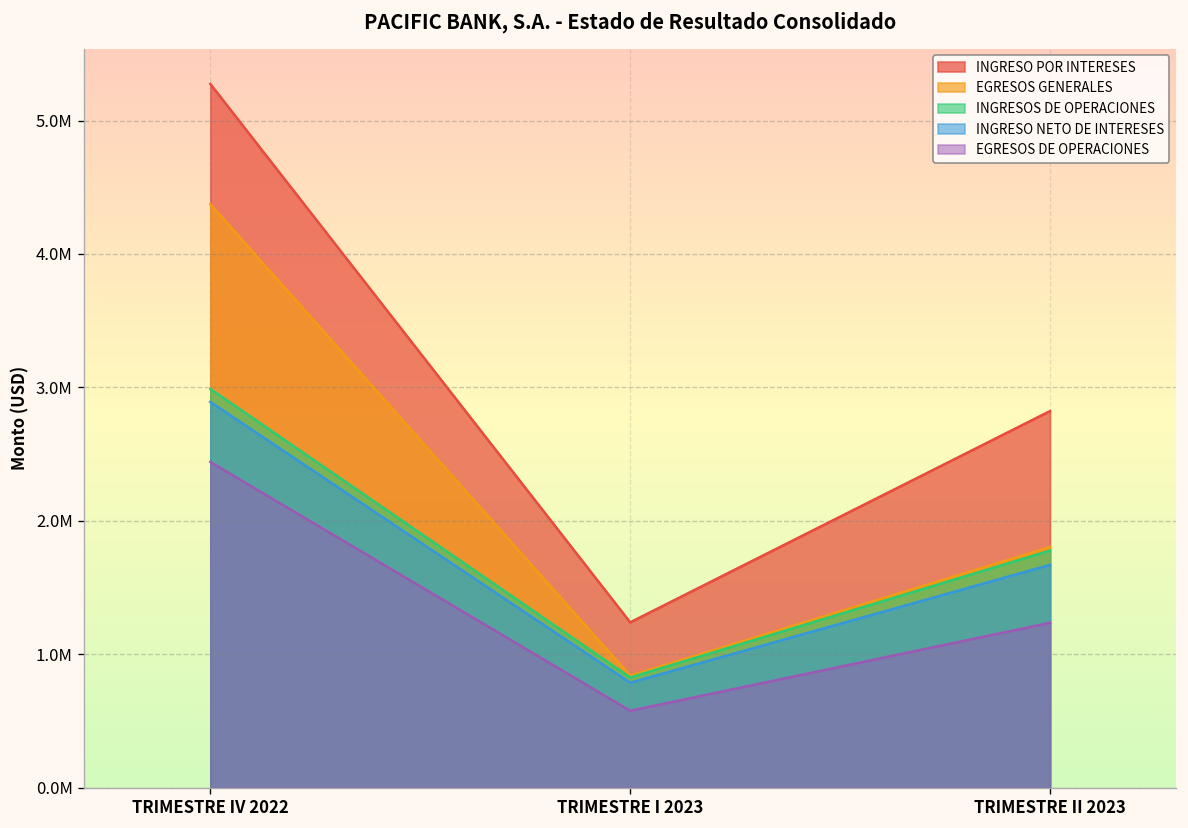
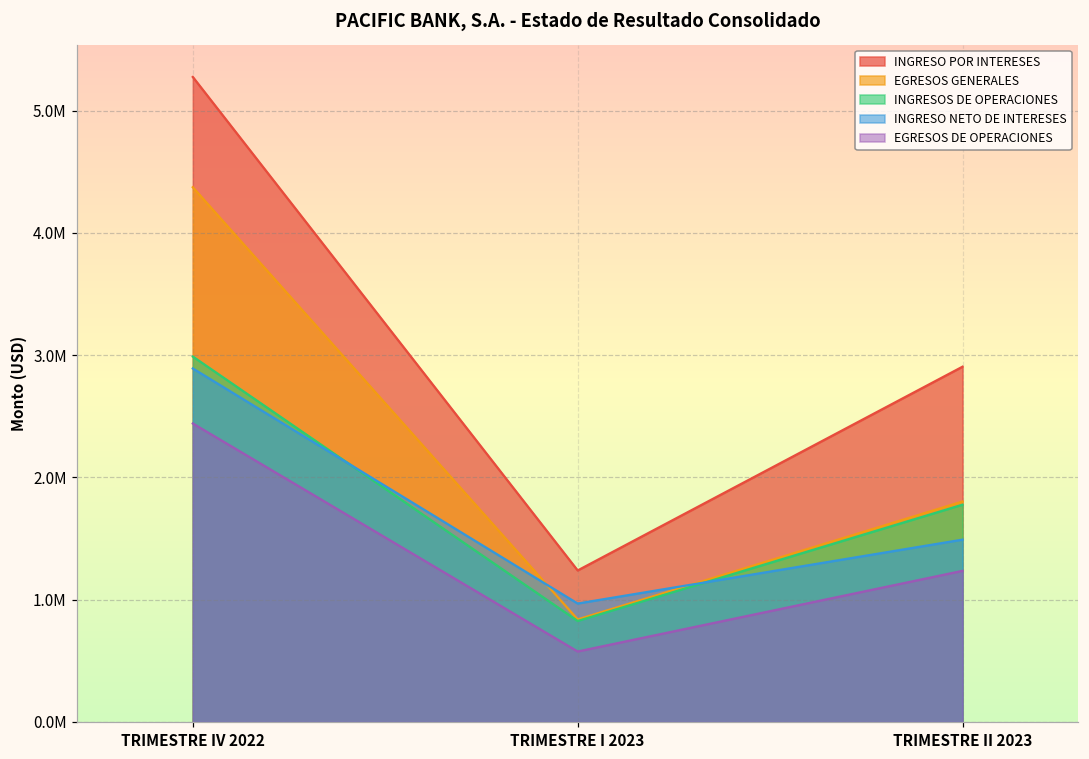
INGRESO NETO DE INTERESES, TRIMESTRE I 2023: 790000 -> 970000
INGRESO POR INTERESES, TRIMESTRE II 2023: 2820000 -> 2900000
INGRESO NETO DE INTERESES, TRIMESTRE II 2023: 1670000 -> 1490000
